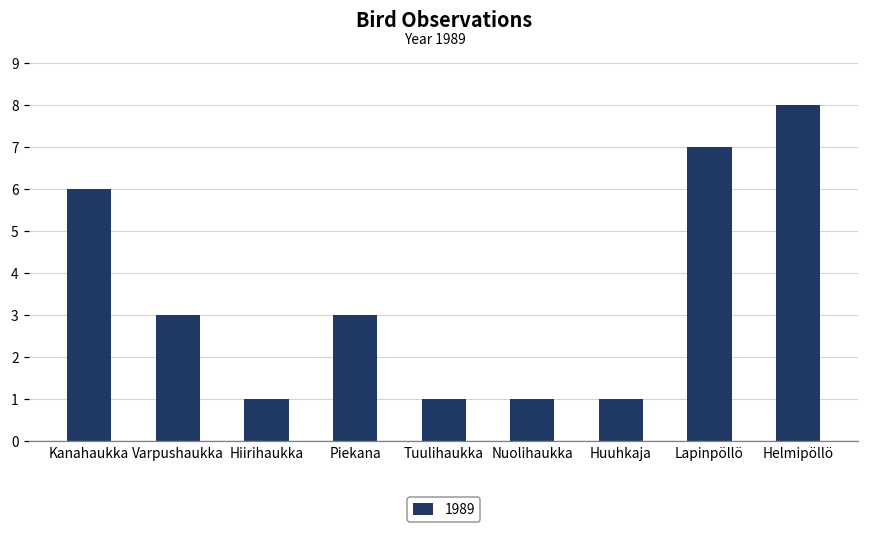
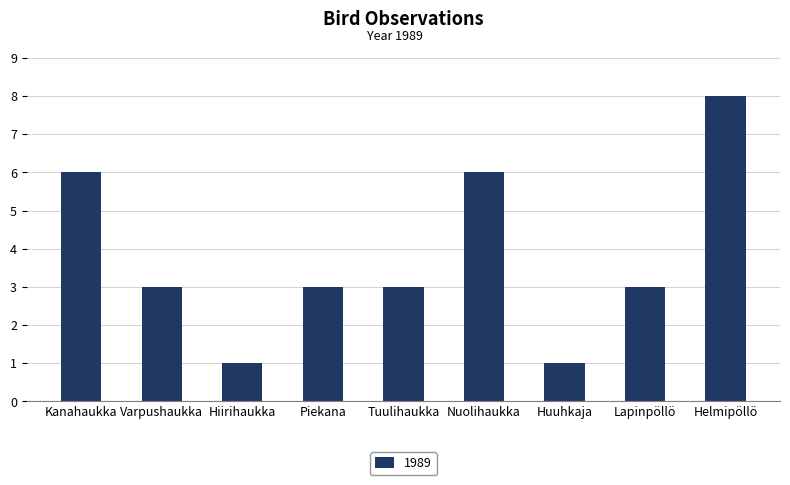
Tuulihaukka: 1 -> 3
Nuolihaukka: 1 -> 6
Lapinpöllö: 7 -> 3
